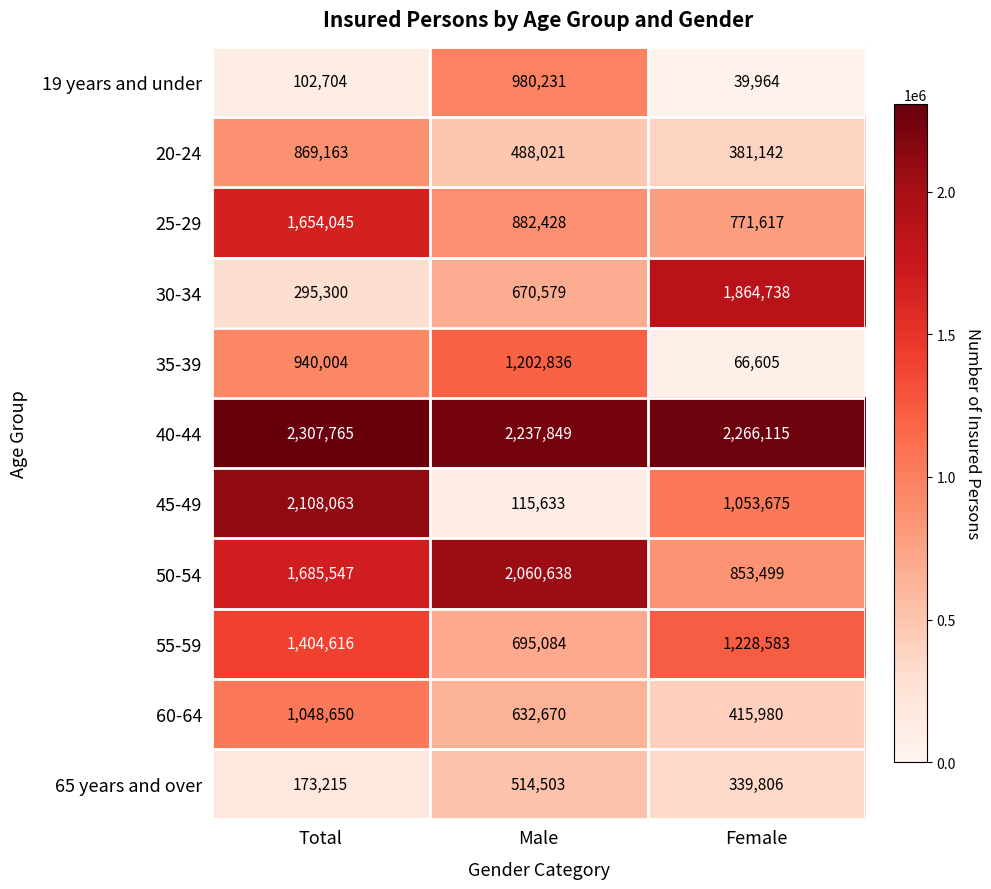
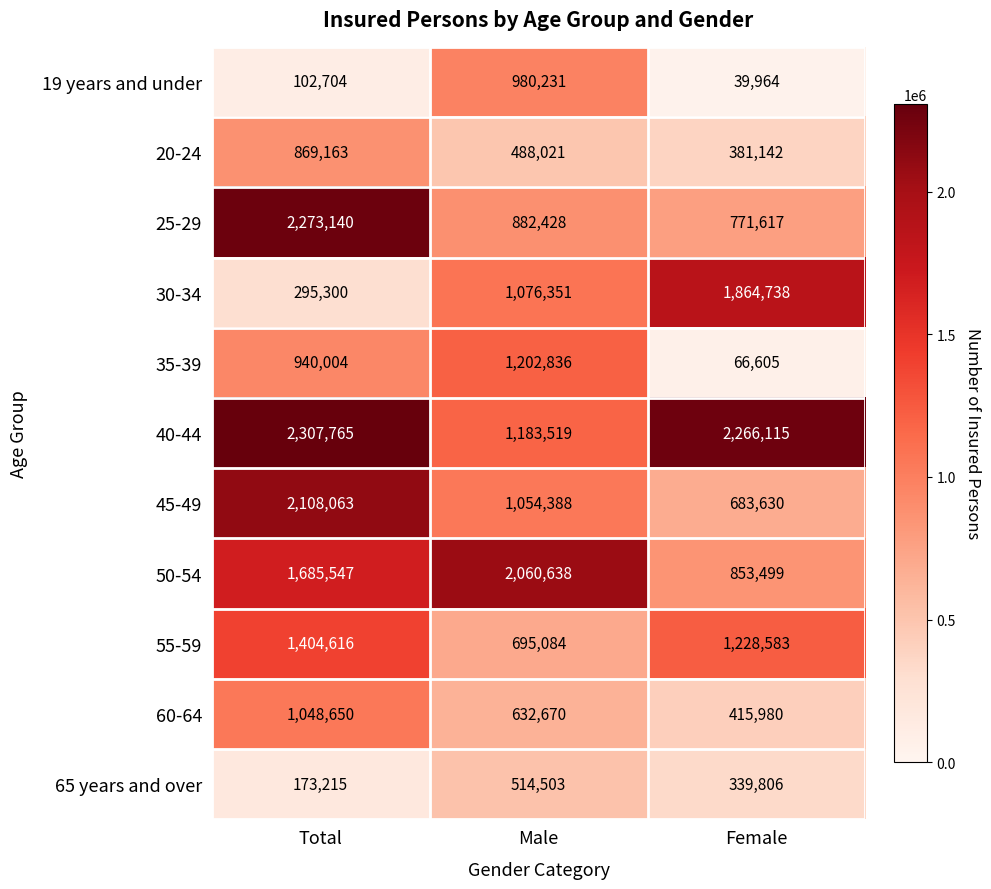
25-29, Total: 1,654,045 -> 2,273,140
30-34, Male: 670,579 -> 1,076,351
40-44, Male: 2,237,849 -> 1,183,519
45-49, Male: 115,633 -> 1,054,388
45-49, Female: 1,053,675 -> 683,630
